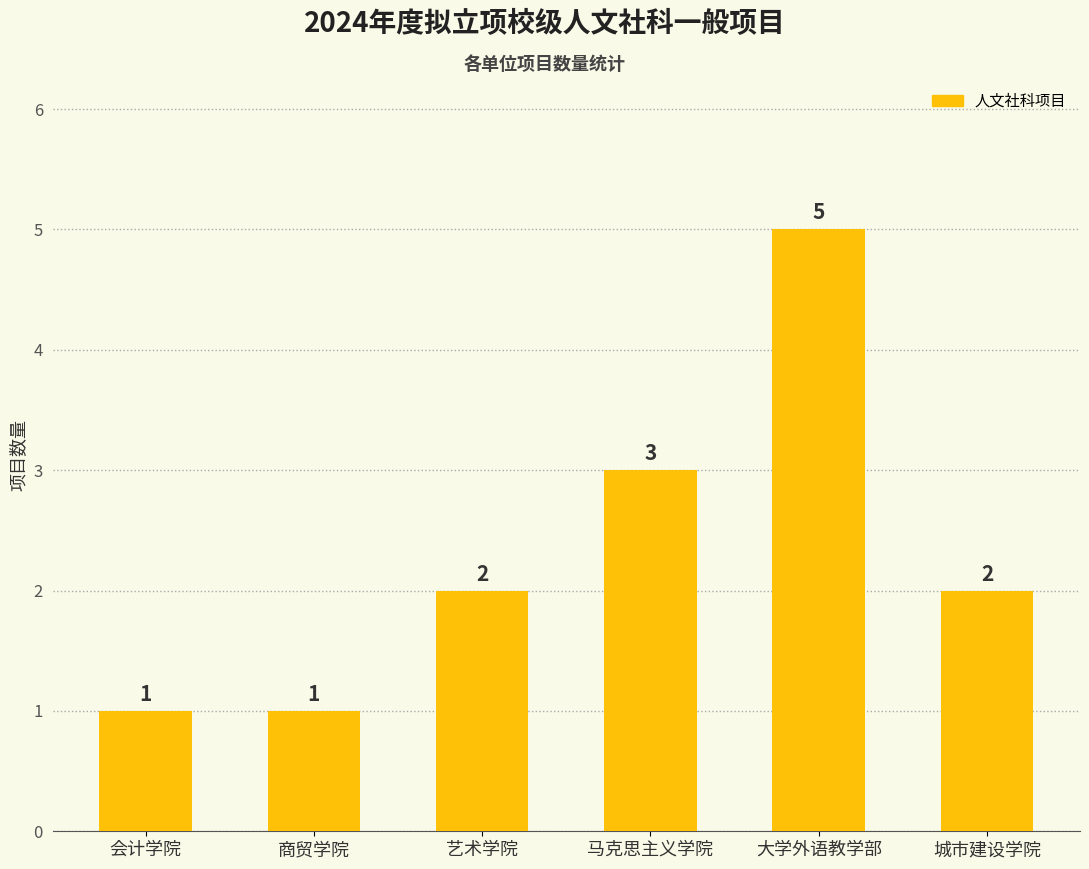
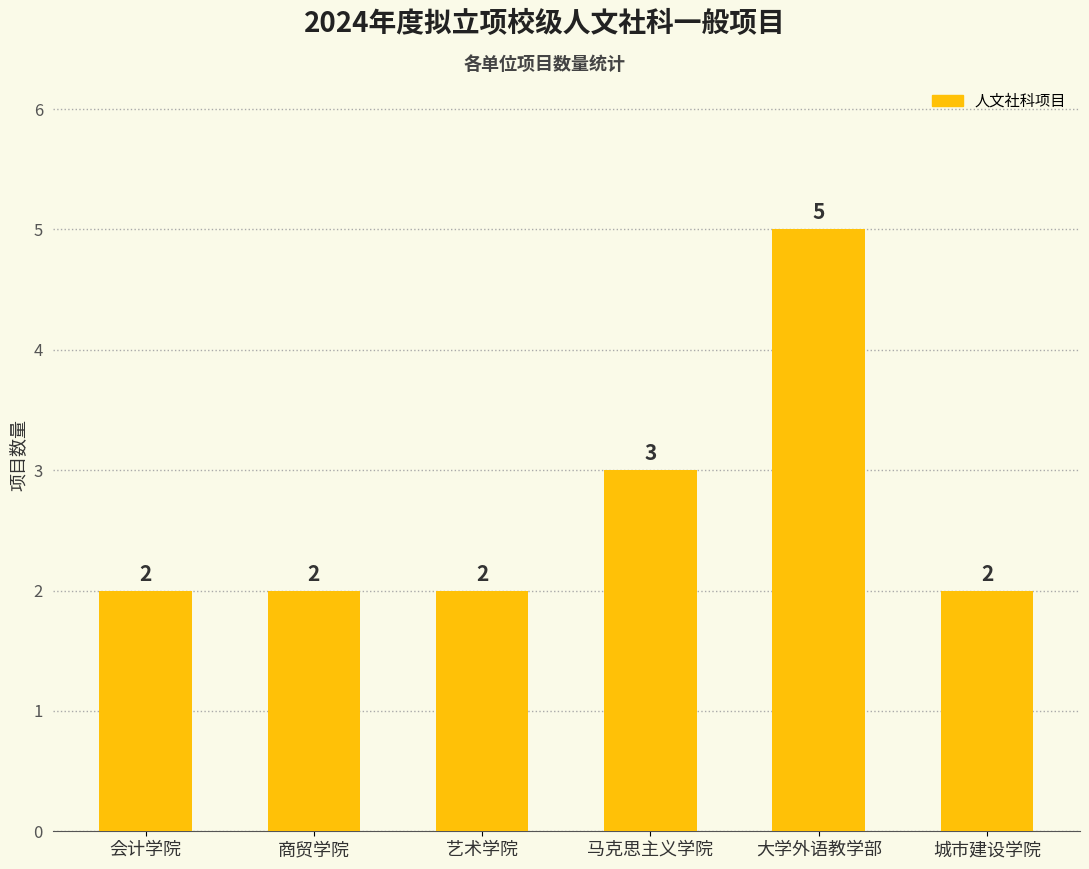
会计学院: 1 -> 2
商贸学院: 1 -> 2
